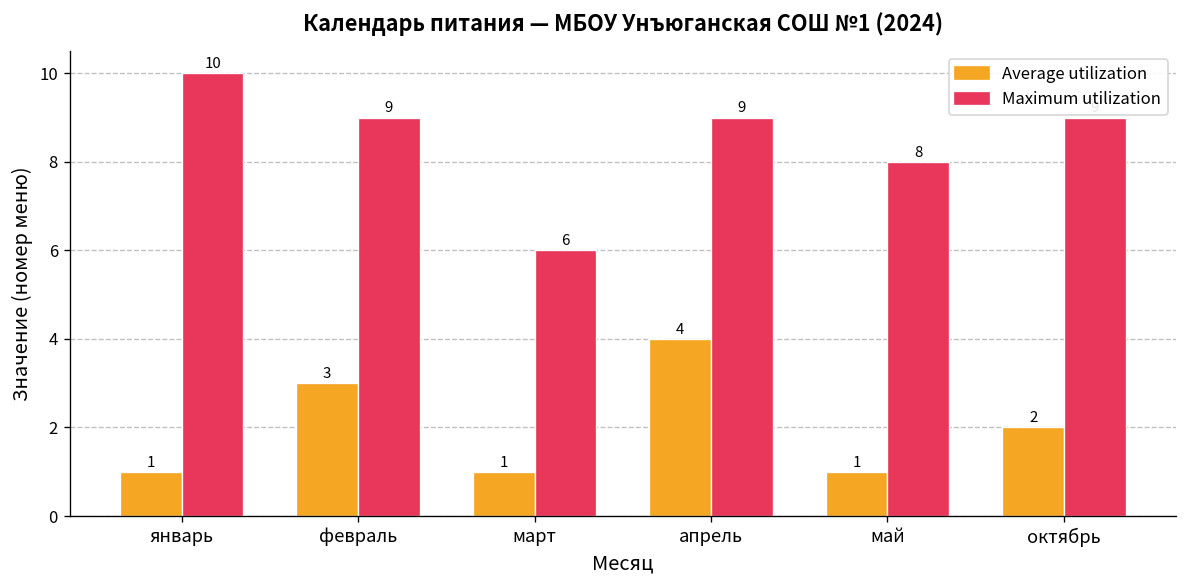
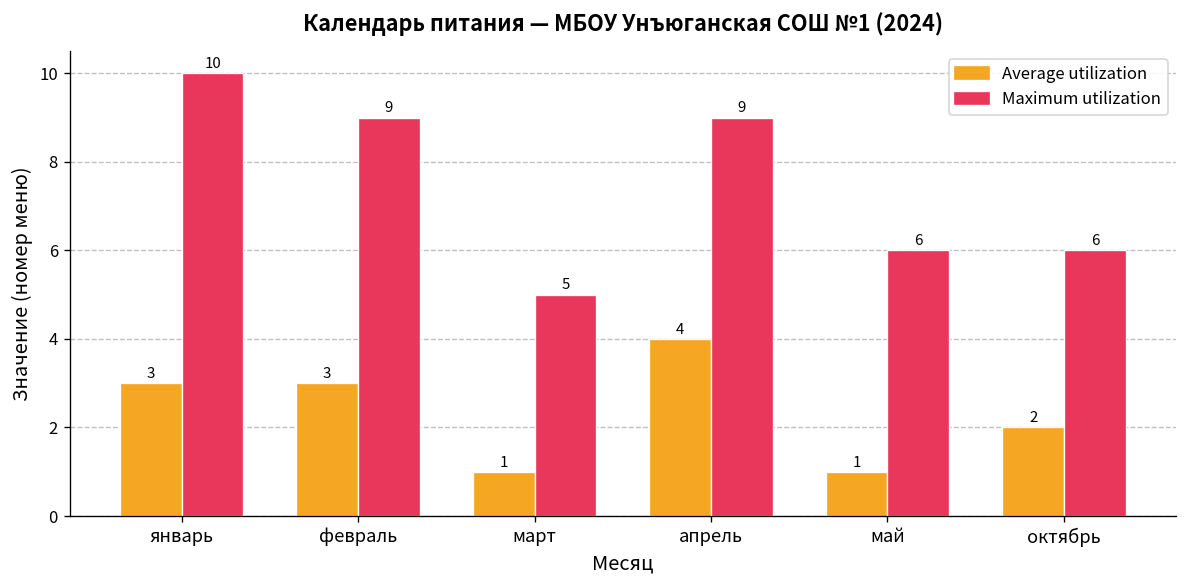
Average utilization, январь: 1 -> 3
Maximum utilization, март: 6 -> 5
Maximum utilization, май: 8 -> 6
Maximum utilization, октябрь: 9 -> 6
